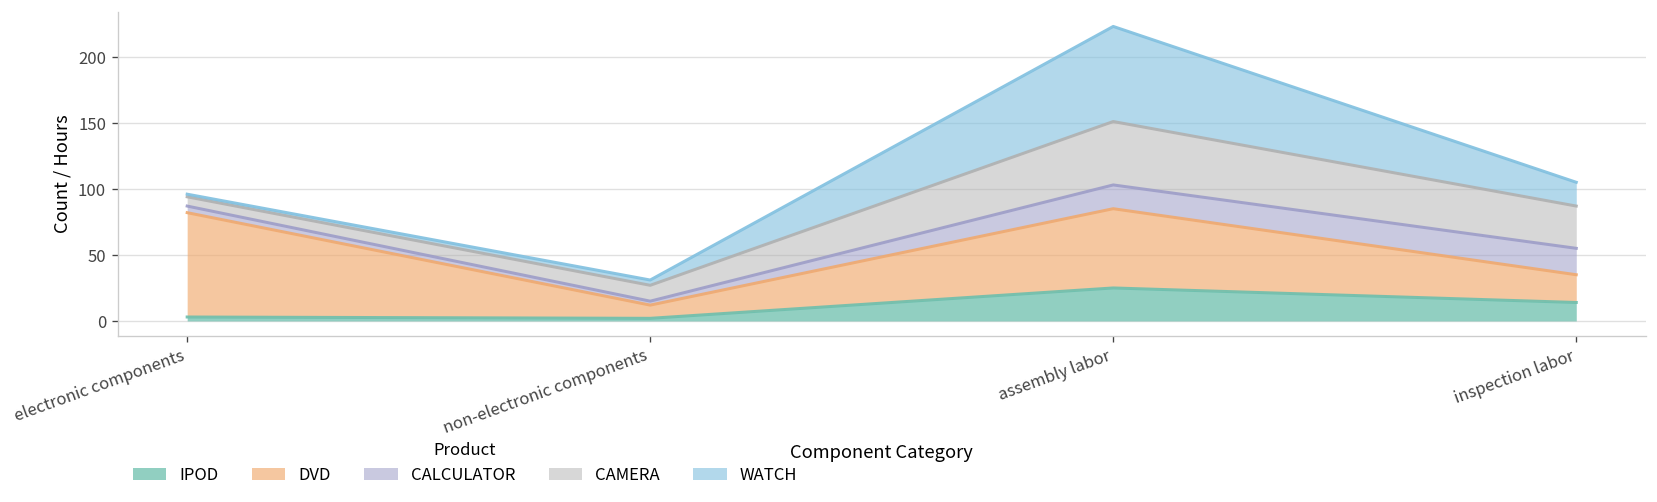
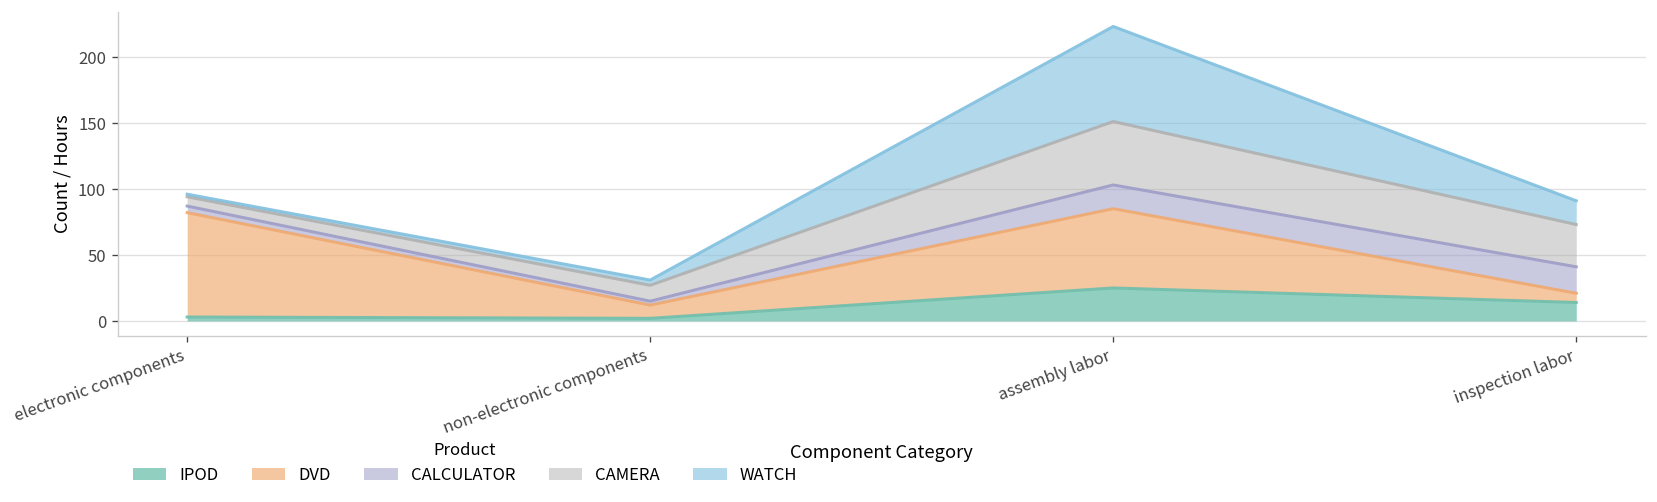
DVD, inspection labor: 21 -> 7
